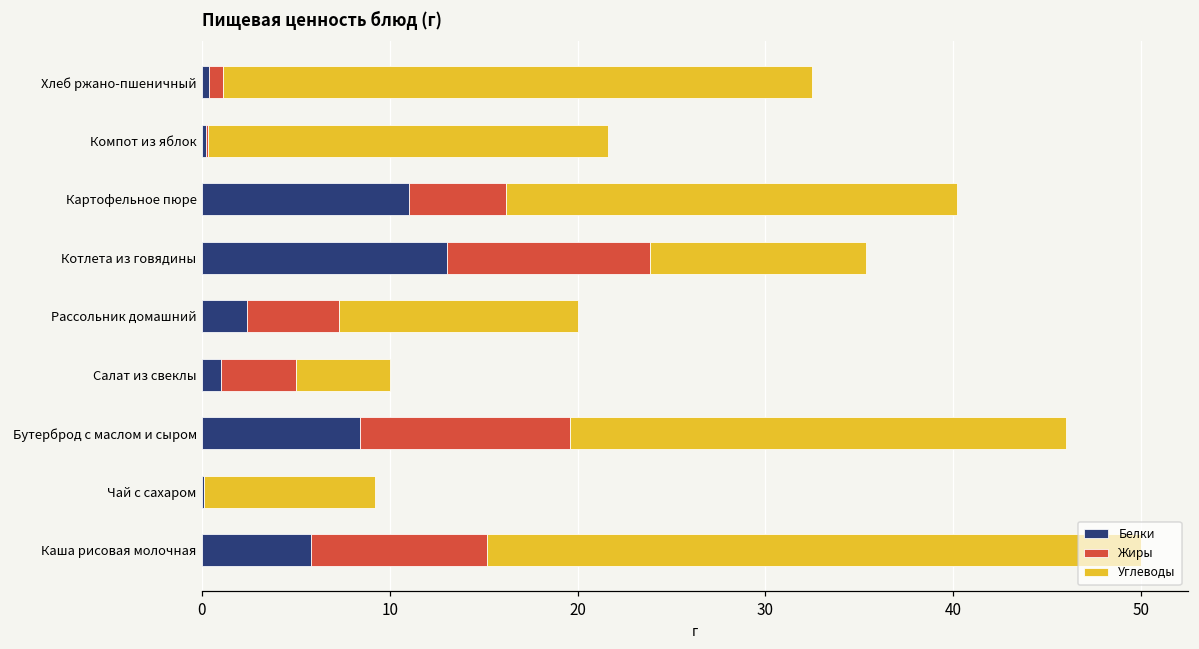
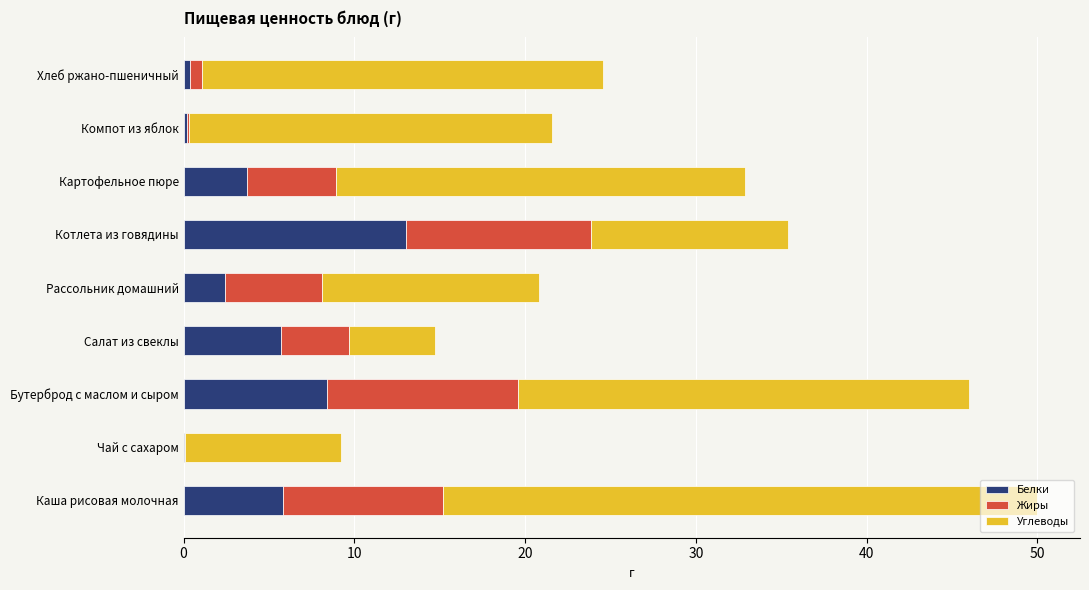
Углеводы, Хлеб ржано-пшеничный: 31.4 -> 23.5
Белки, Картофельное пюре: 11.0 -> 3.7
Жиры, Рассольник домашний: 4.9 -> 5.7
Белки, Салат из свеклы: 1.0 -> 5.7
